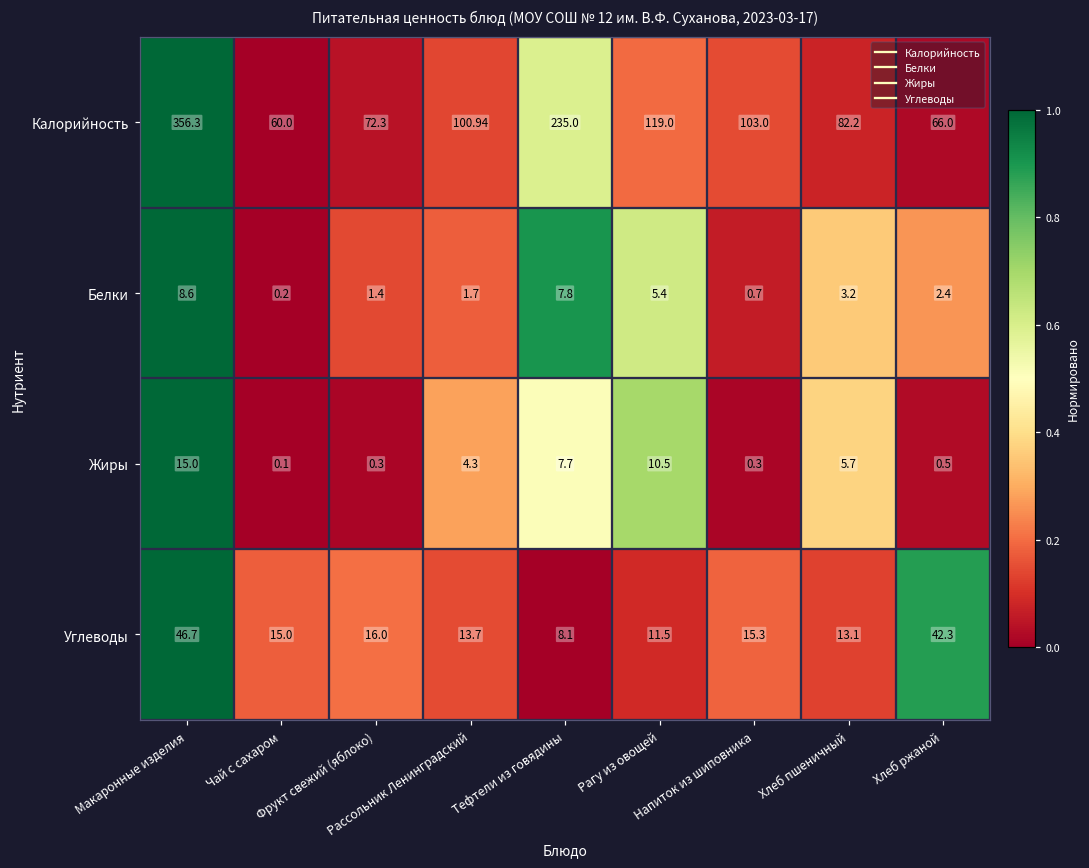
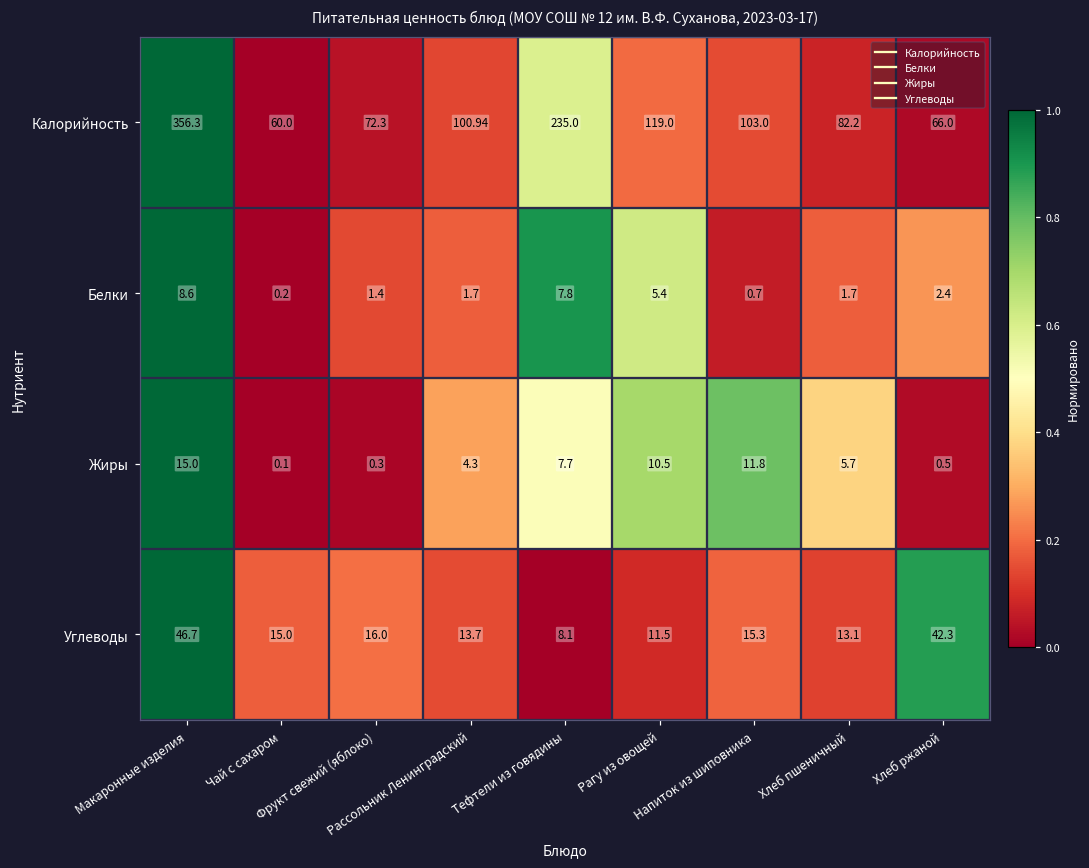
Белки, Хлеб пшеничный: 3.2 -> 1.7
Жиры, Напиток из шиповника: 0.3 -> 11.8
